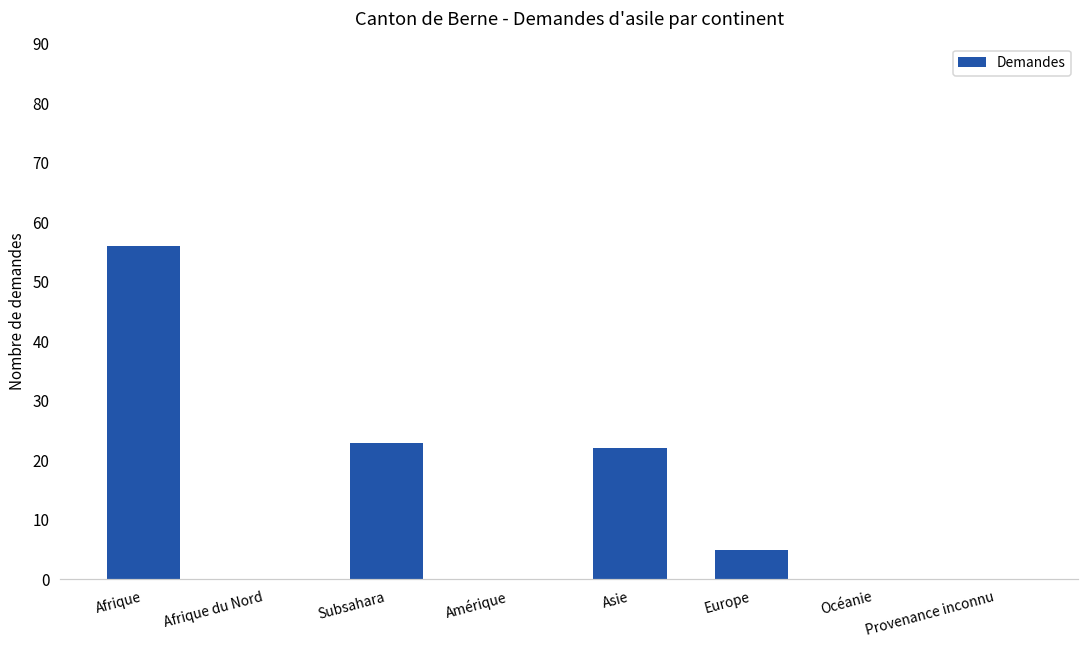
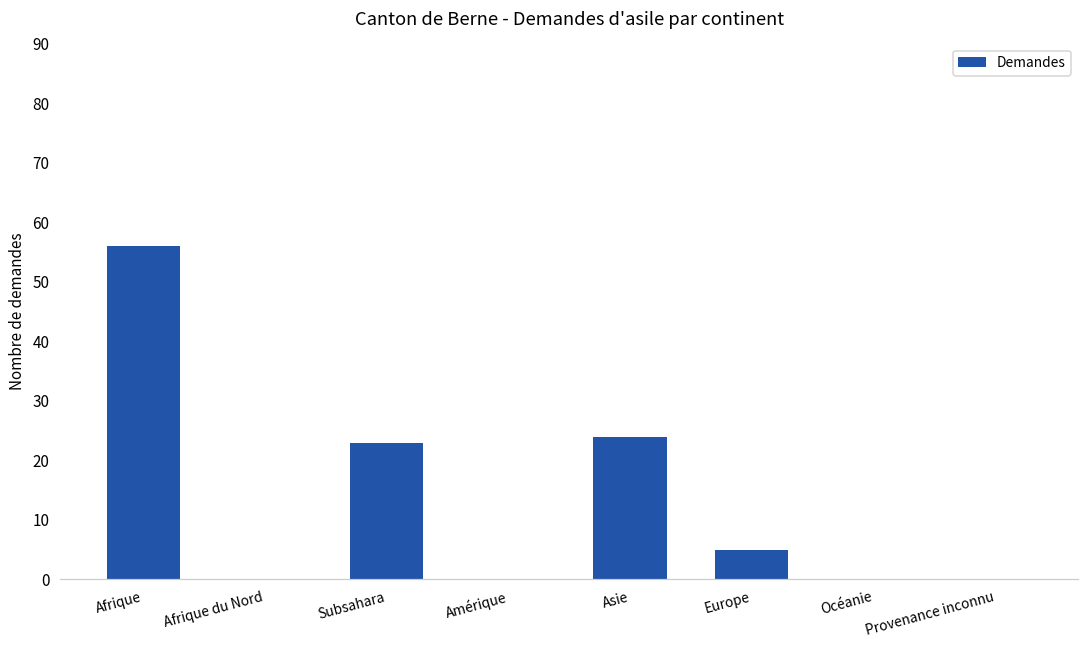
Asie: 22 -> 24
